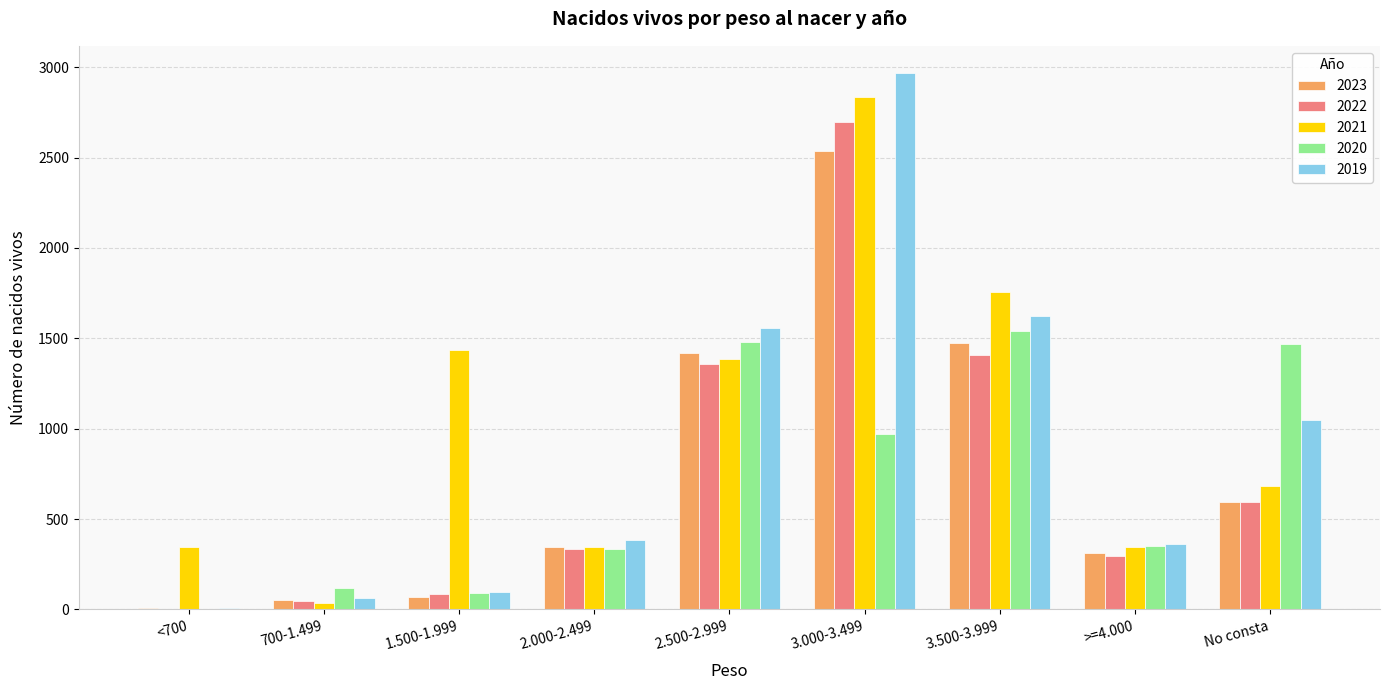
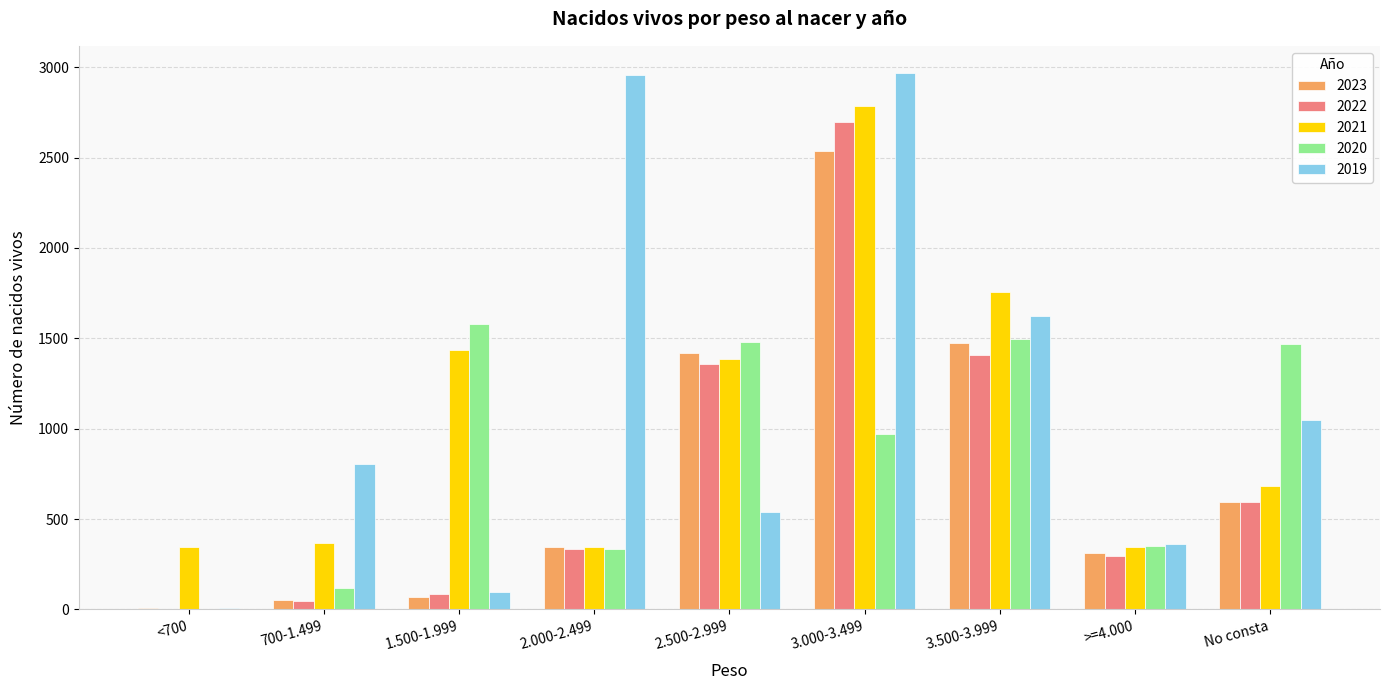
2021, 700-1.499: 40 -> 370
2019, 700-1.499: 60 -> 800
2020, 1.500-1.999: 90 -> 1580
2019, 2.000-2.499: 380 -> 2960
2019, 2.500-2.999: 1560 -> 540
2021, 3.000-3.499: 2840 -> 2780
2020, 3.500-3.999: 1540 -> 1500
